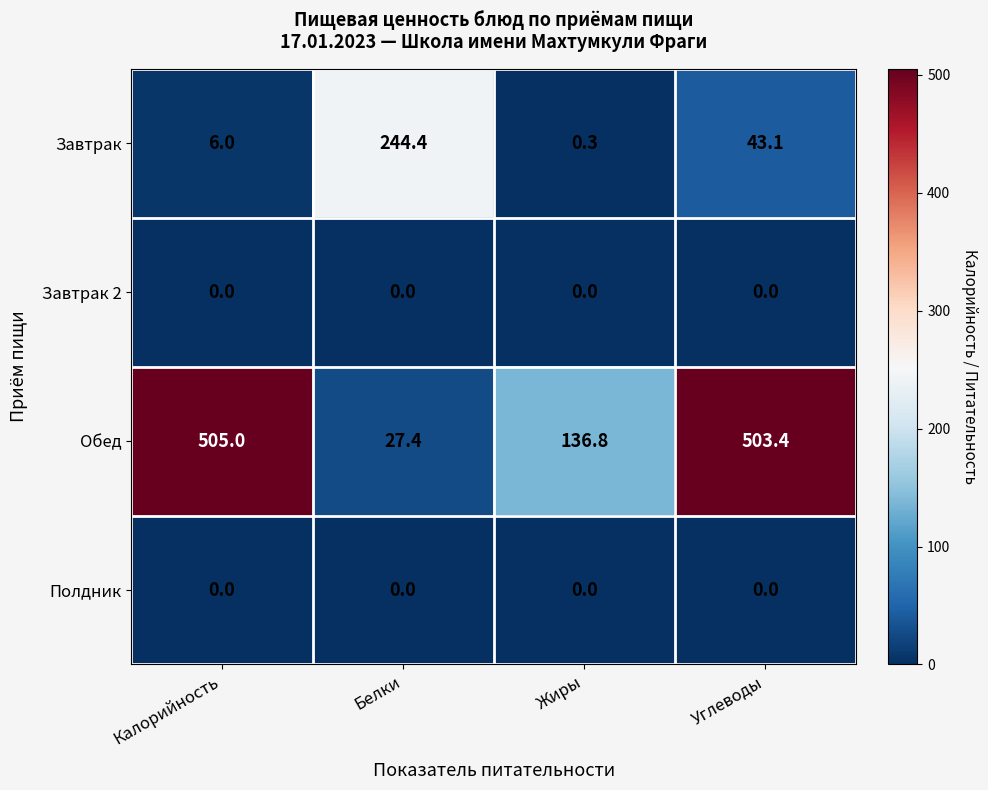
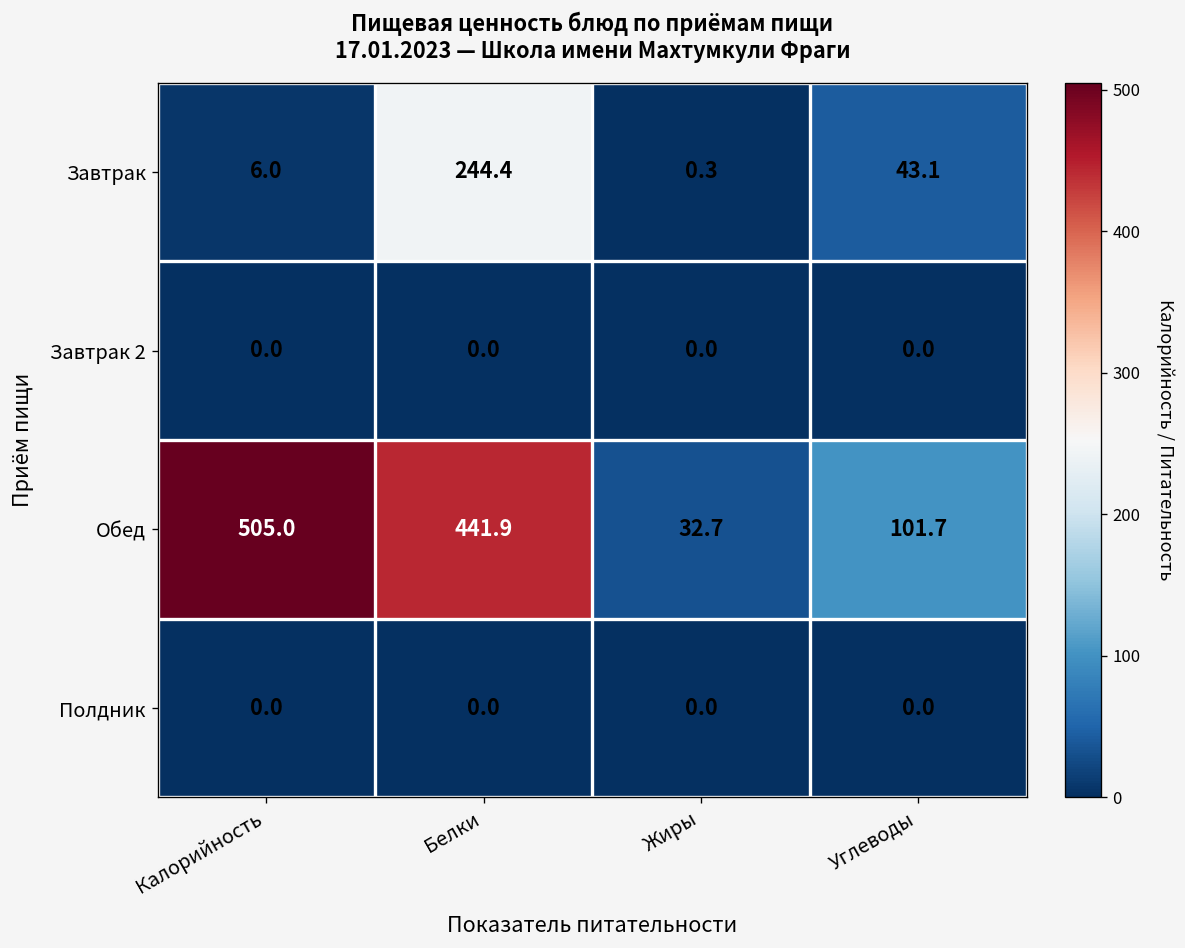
Обед, Белки: 27.4 -> 441.9
Обед, Жиры: 136.8 -> 32.7
Обед, Углеводы: 503.4 -> 101.7
